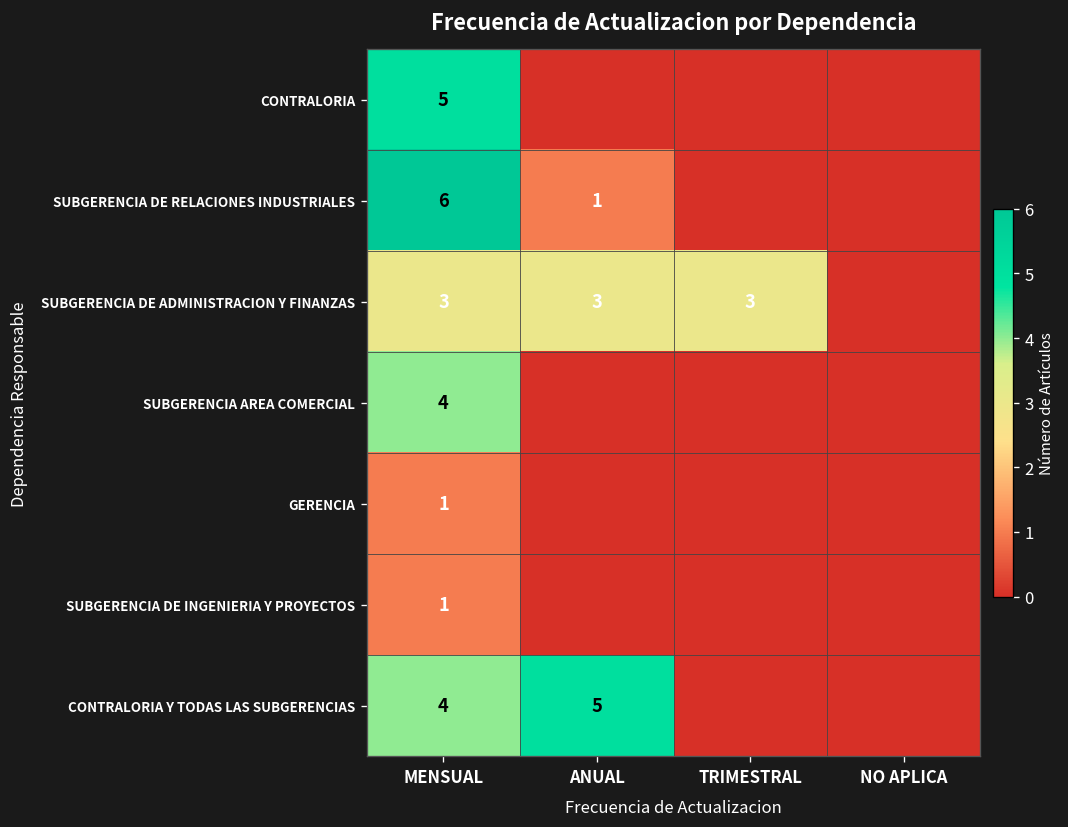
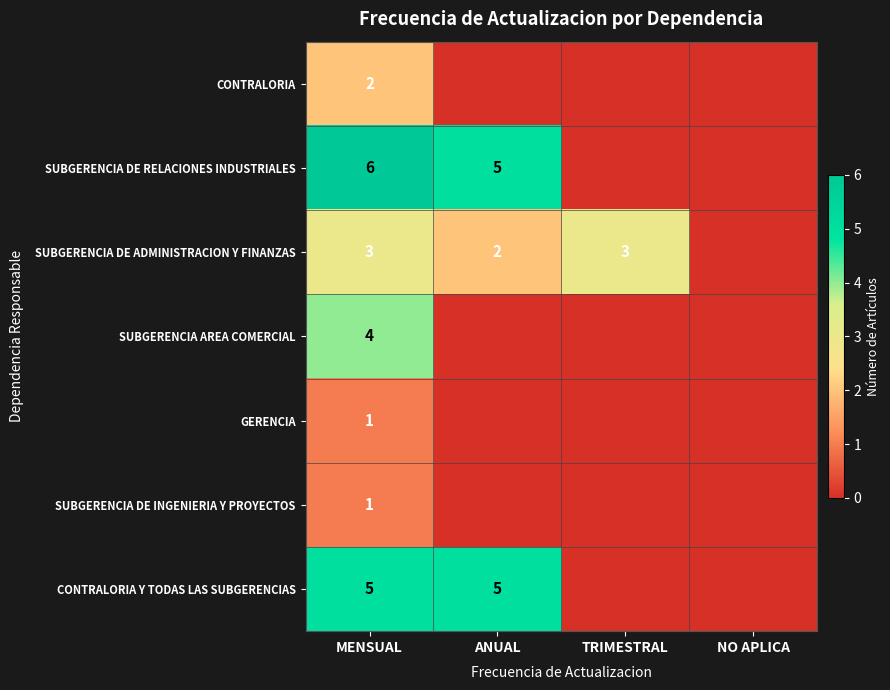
CONTRALORIA, MENSUAL: 5 -> 2
SUBGERENCIA DE RELACIONES INDUSTRIALES, ANUAL: 1 -> 5
SUBGERENCIA DE ADMINISTRACION Y FINANZAS, ANUAL: 3 -> 2
CONTRALORIA Y TODAS LAS SUBGERENCIAS, MENSUAL: 4 -> 5
